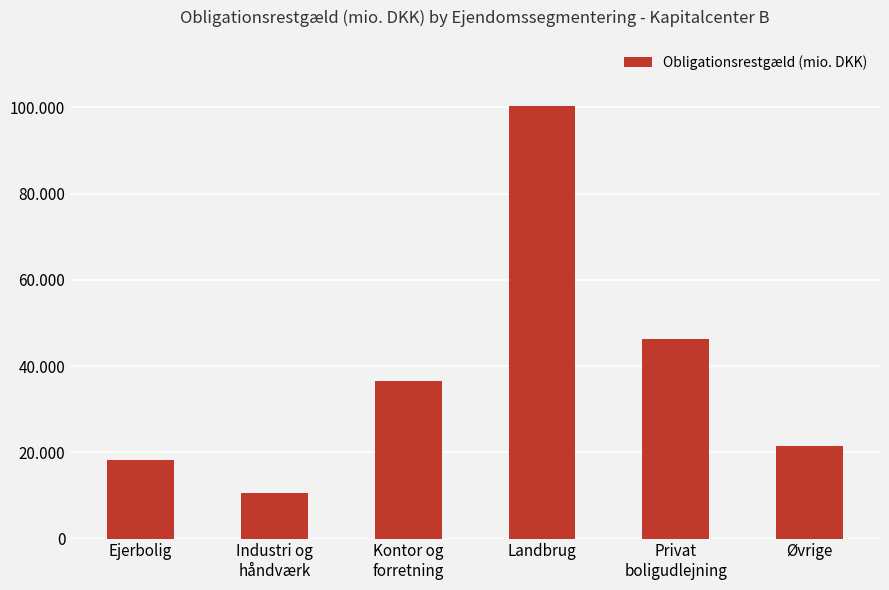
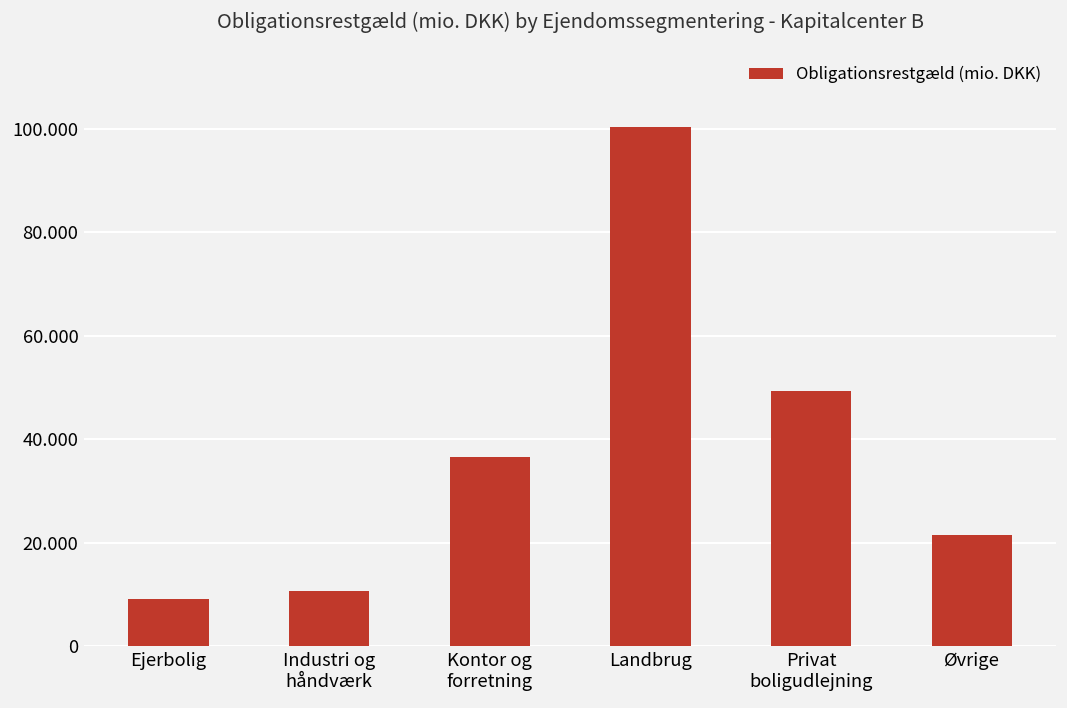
Ejerbolig: 18 -> 9
Privat boligudlejning: 46 -> 49
